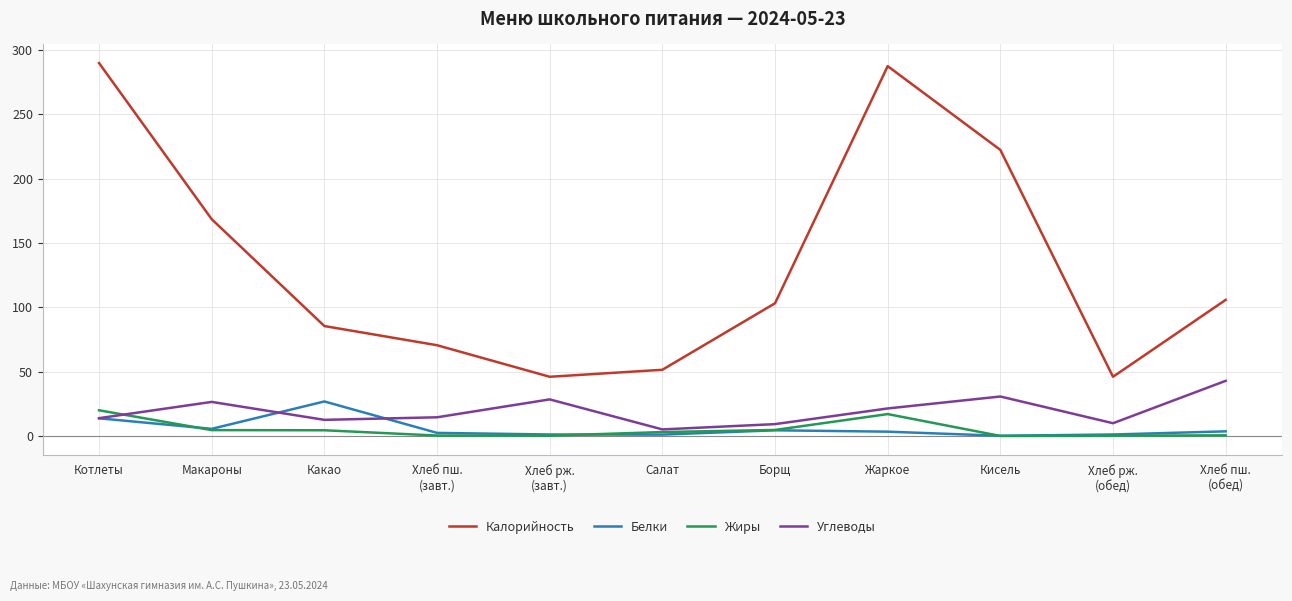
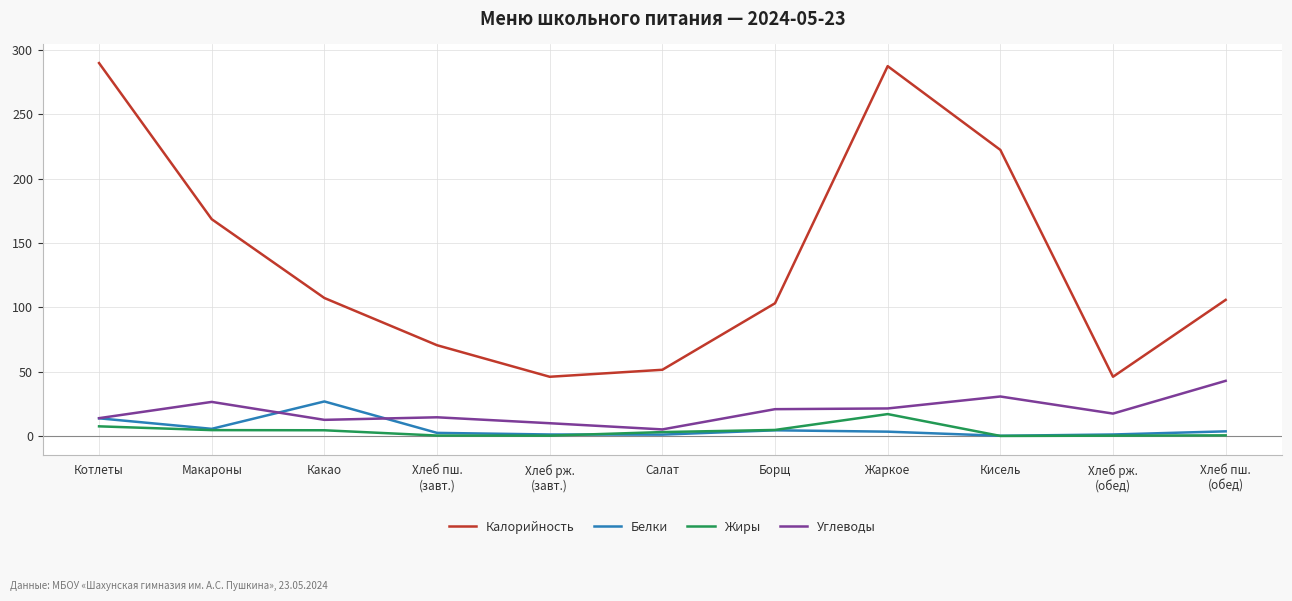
Жиры, Котлеты: 20 -> 7
Калорийность, Какао: 85 -> 107
Углеводы, Хлеб рж. (завт.): 28 -> 10
Углеводы, Борщ: 9 -> 21
Углеводы, Хлеб рж. (обед): 10 -> 17
